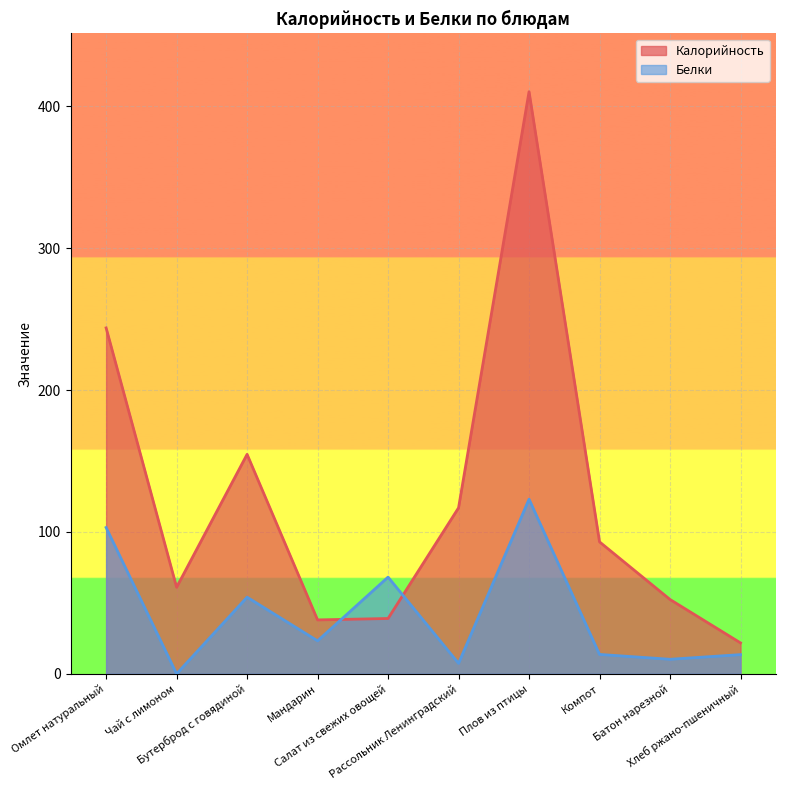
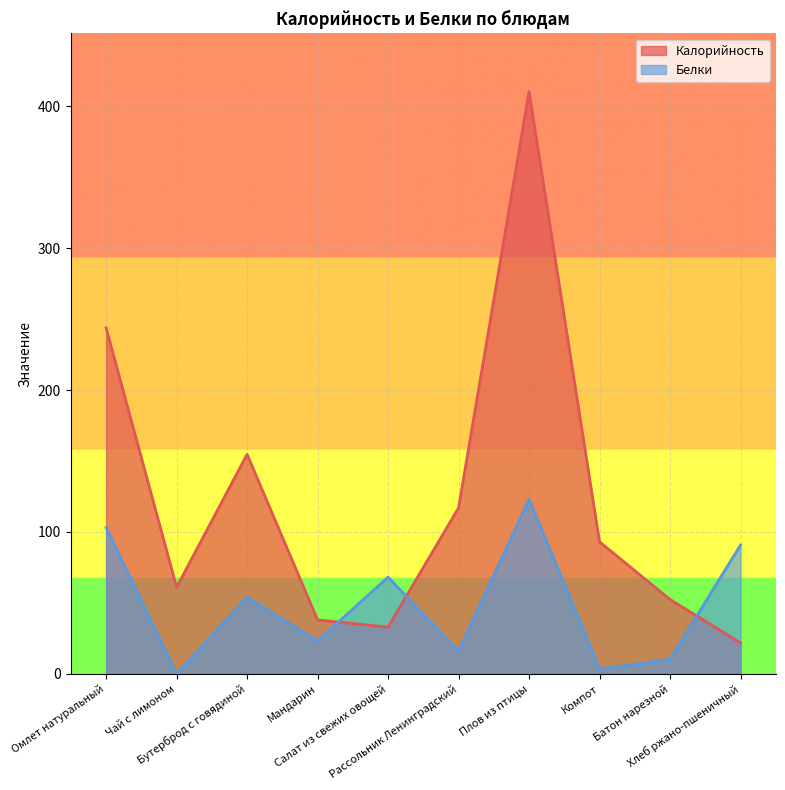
Калорийность, Салат из свежих овощей: 39 -> 33
Белки, Рассольник Ленинградский: 7 -> 16
Белки, Компот: 14 -> 3
Белки, Хлеб ржано-пшеничный: 14 -> 91
